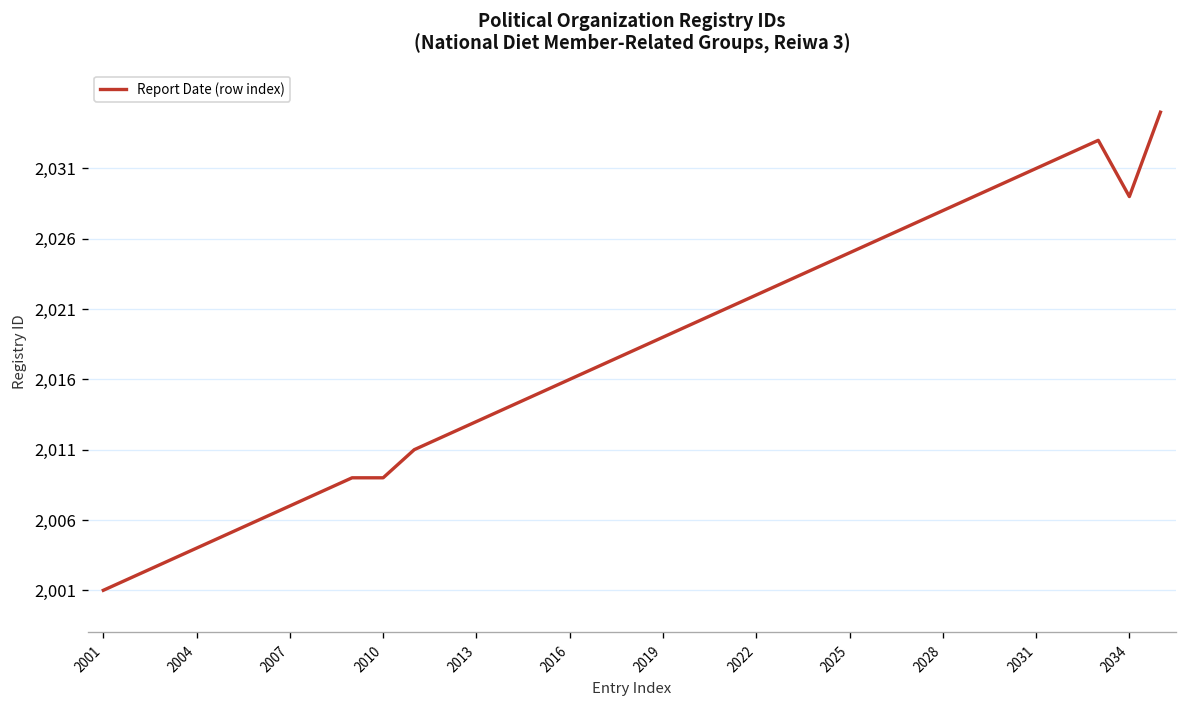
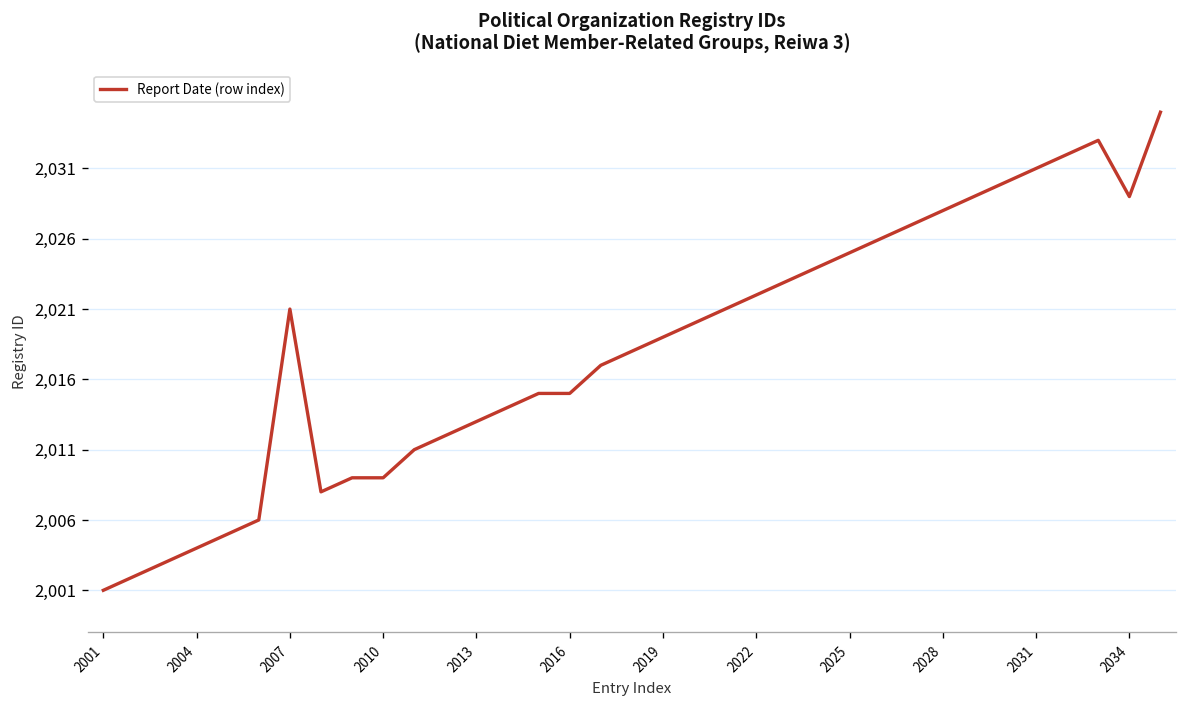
2007: 2,007 -> 2,021
2016: 2,016 -> 2,015
